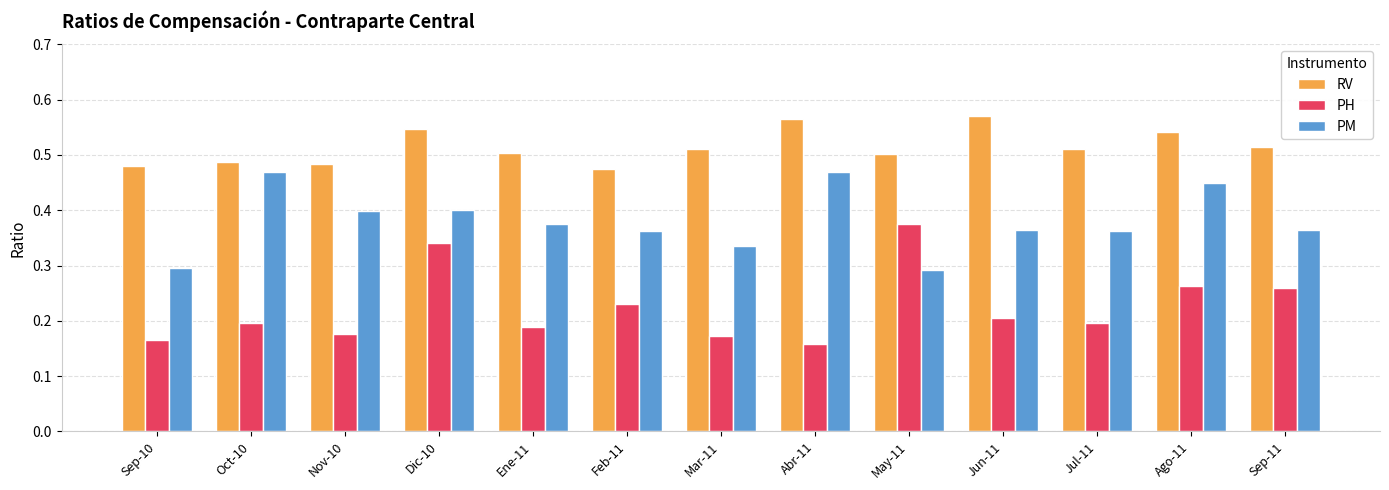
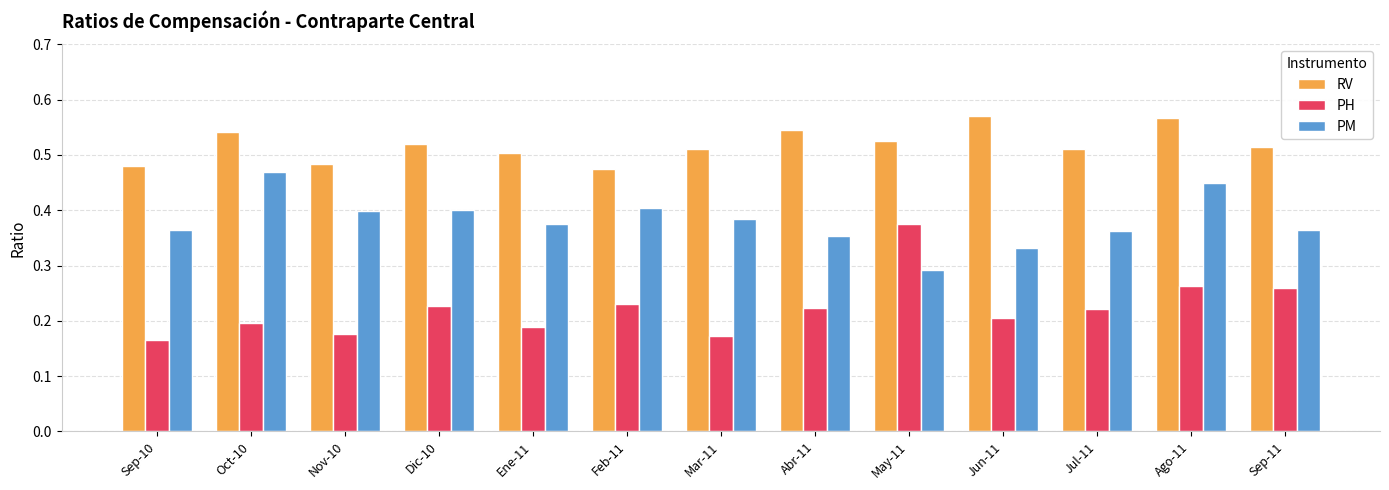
PM, Sep-10: 0.30 -> 0.36
RV, Oct-10: 0.49 -> 0.54
RV, Dic-10: 0.55 -> 0.52
PH, Dic-10: 0.34 -> 0.23
PM, Feb-11: 0.36 -> 0.40
PM, Mar-11: 0.34 -> 0.38
RV, Abr-11: 0.56 -> 0.55
PH, Abr-11: 0.16 -> 0.22
PM, Abr-11: 0.47 -> 0.35
RV, May-11: 0.50 -> 0.53
PM, Jun-11: 0.36 -> 0.33
PH, Jul-11: 0.20 -> 0.22
RV, Ago-11: 0.54 -> 0.57
